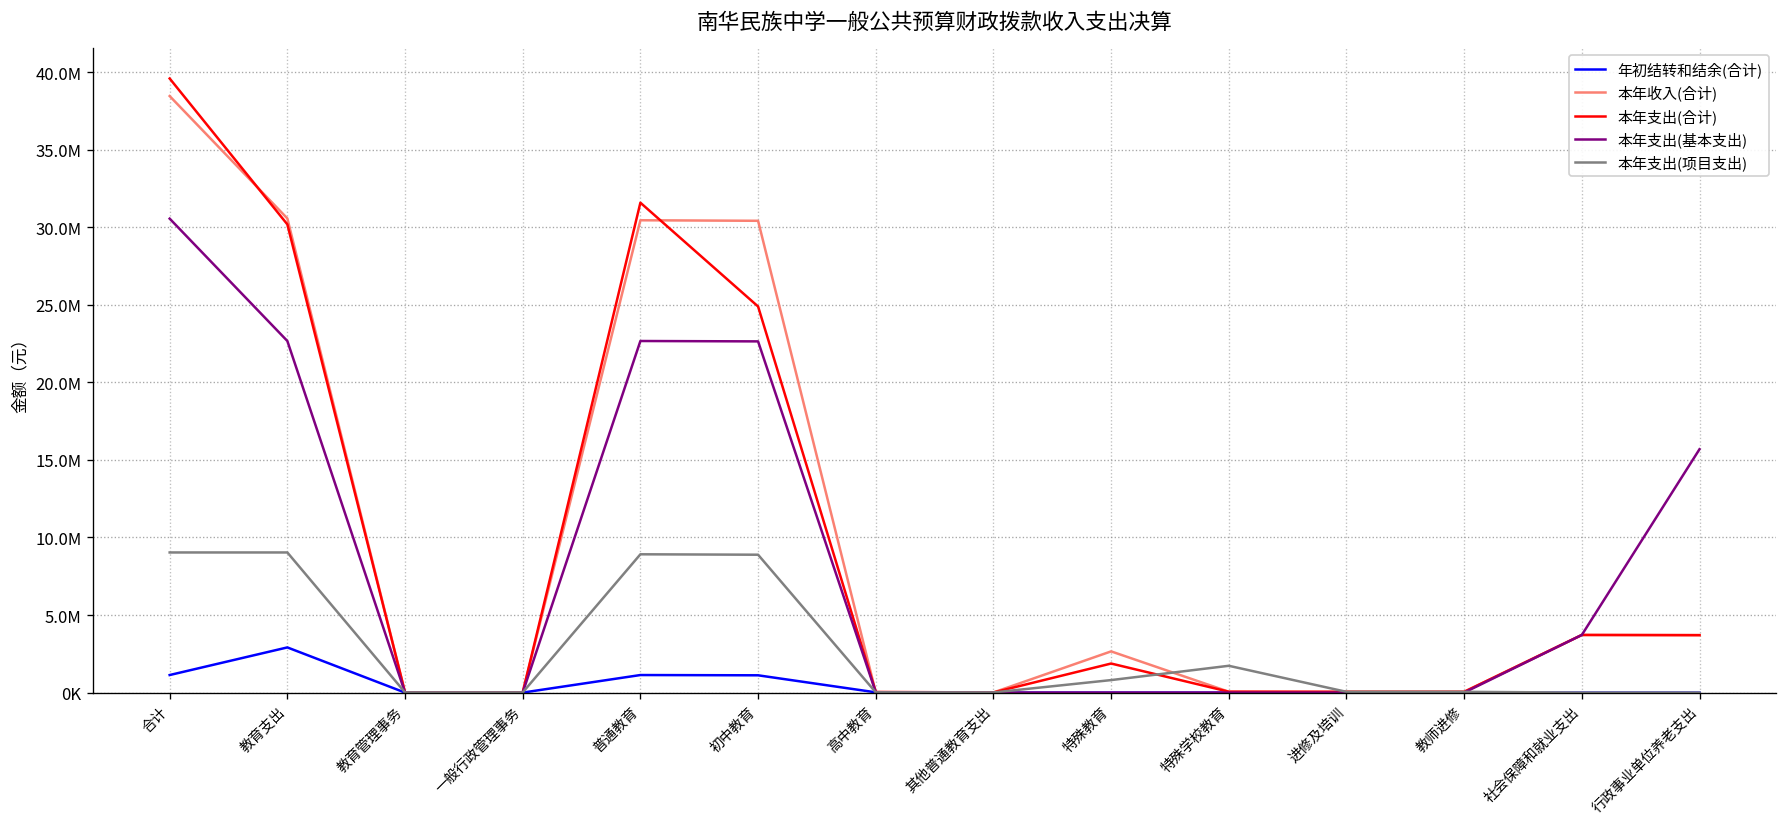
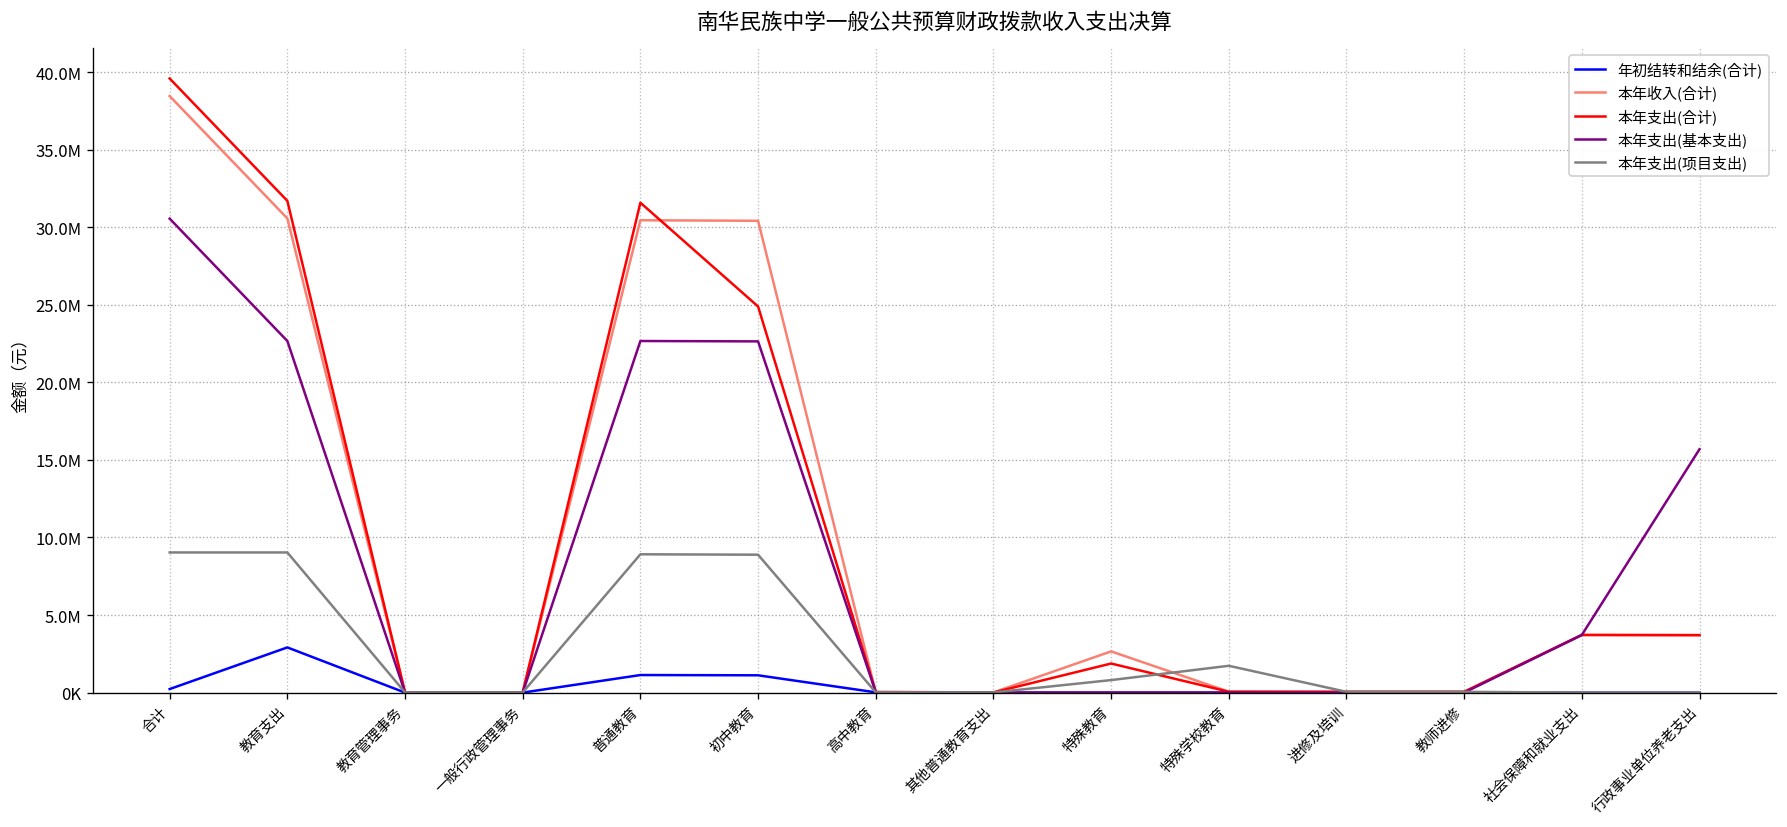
年初结转和结余(合计), 合计: 1100000 -> 200000
本年支出(合计), 教育支出: 30200000 -> 31700000
